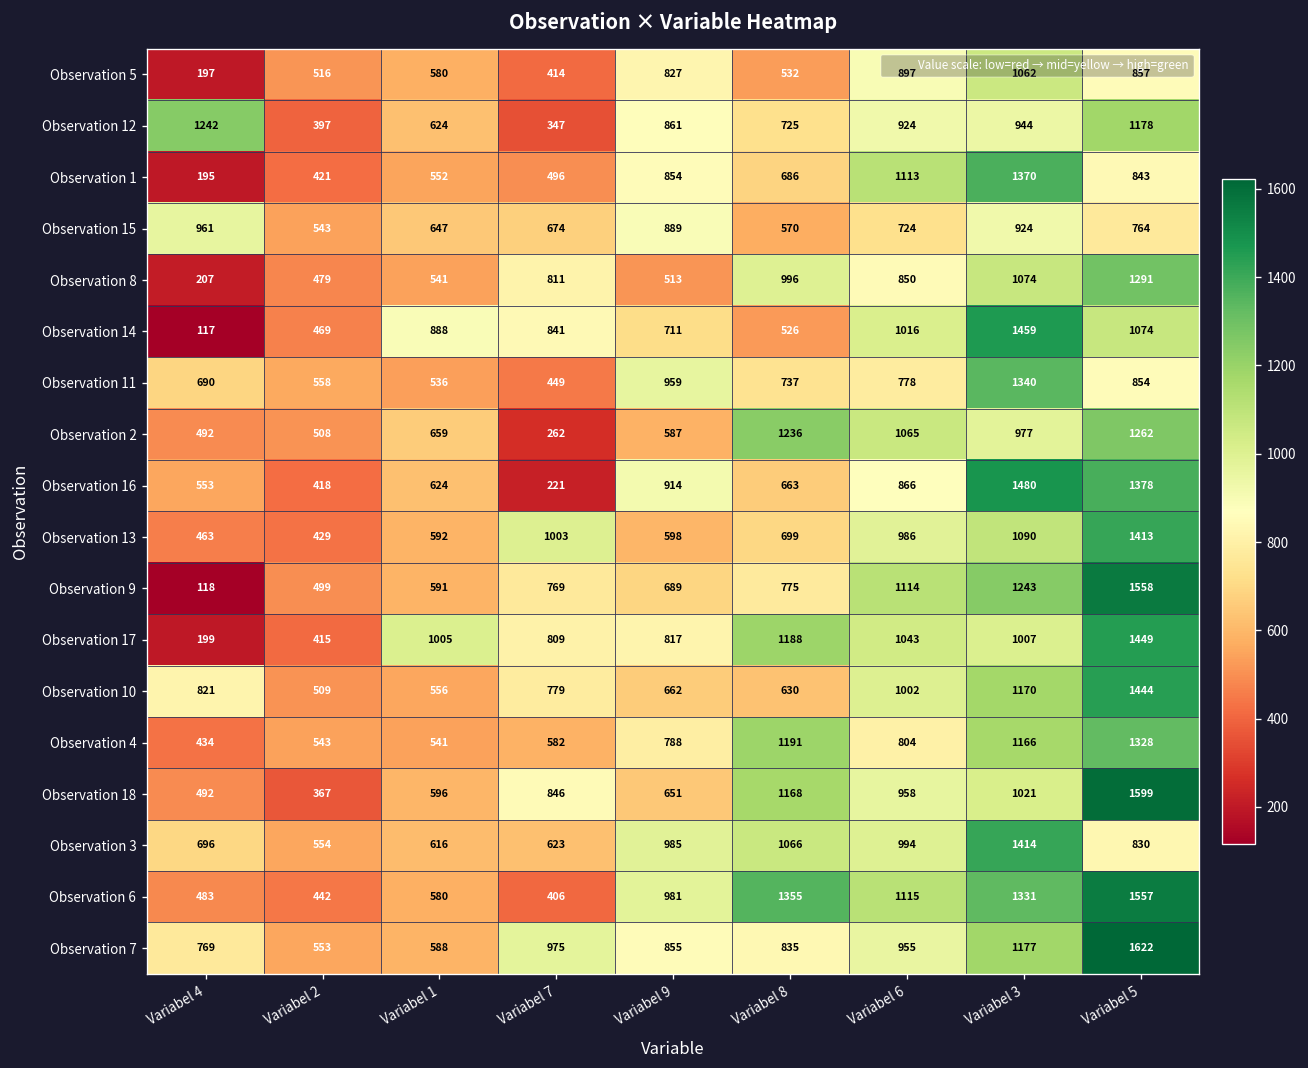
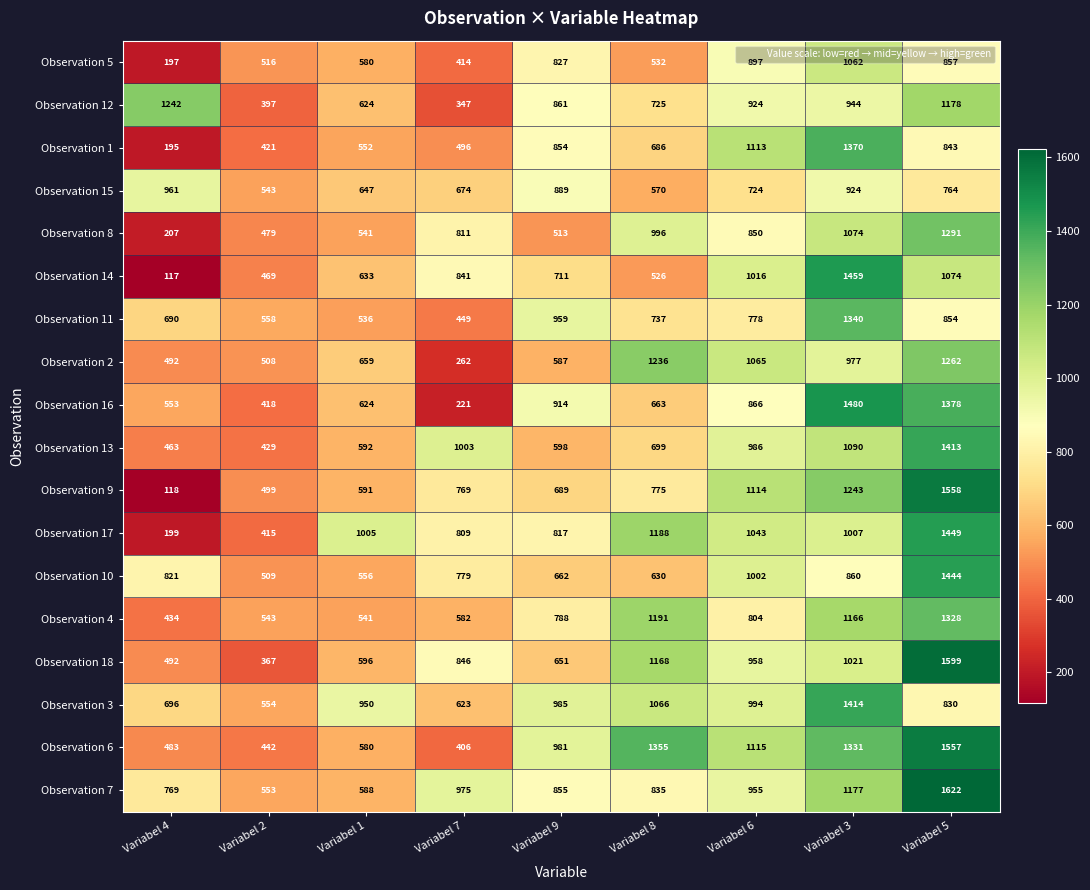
Observation 14, Variabel 1: 888 -> 633
Observation 10, Variabel 3: 1170 -> 860
Observation 3, Variabel 1: 616 -> 950
